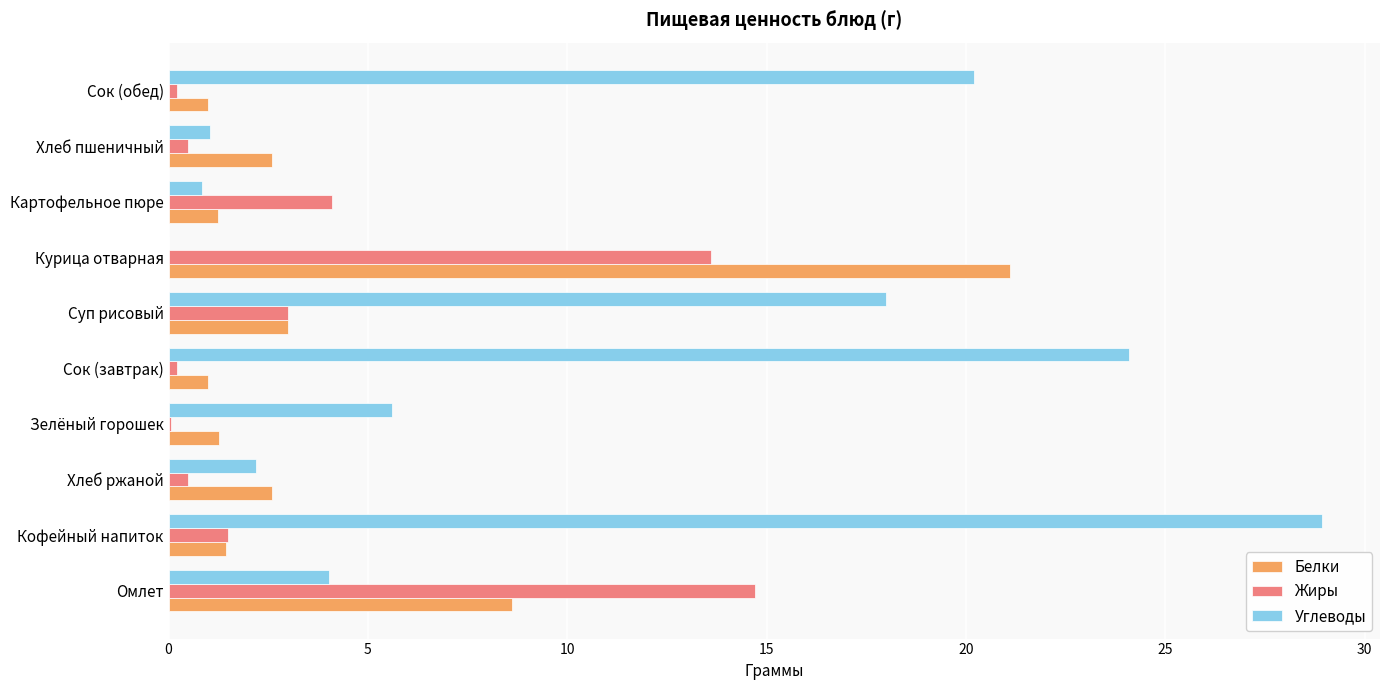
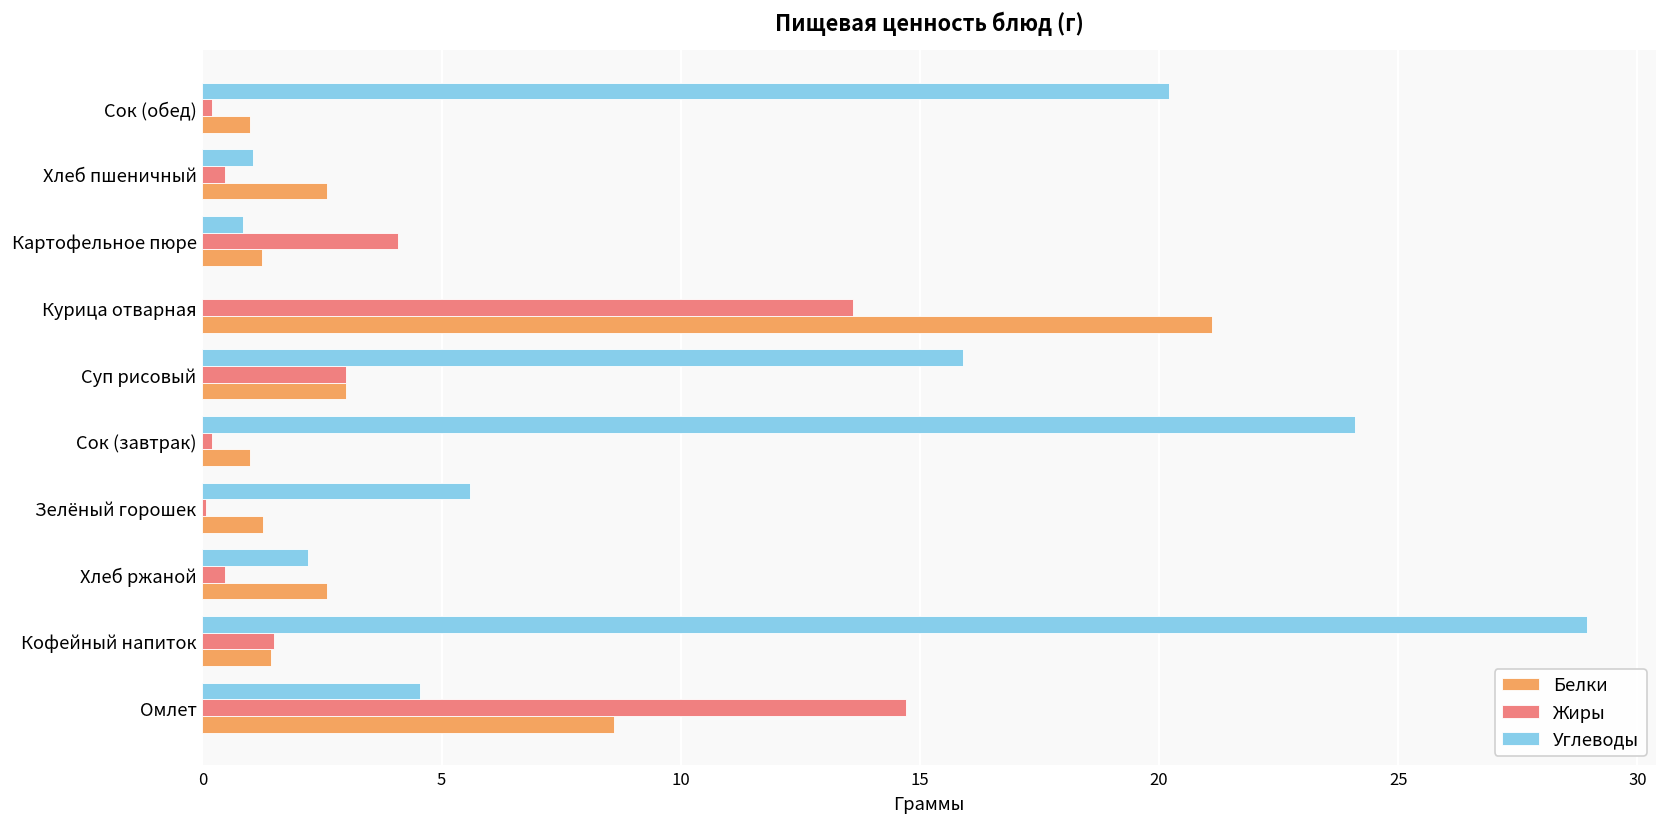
Углеводы, Суп рисовый: 18.0 -> 15.9
Углеводы, Омлет: 4.0 -> 4.5
